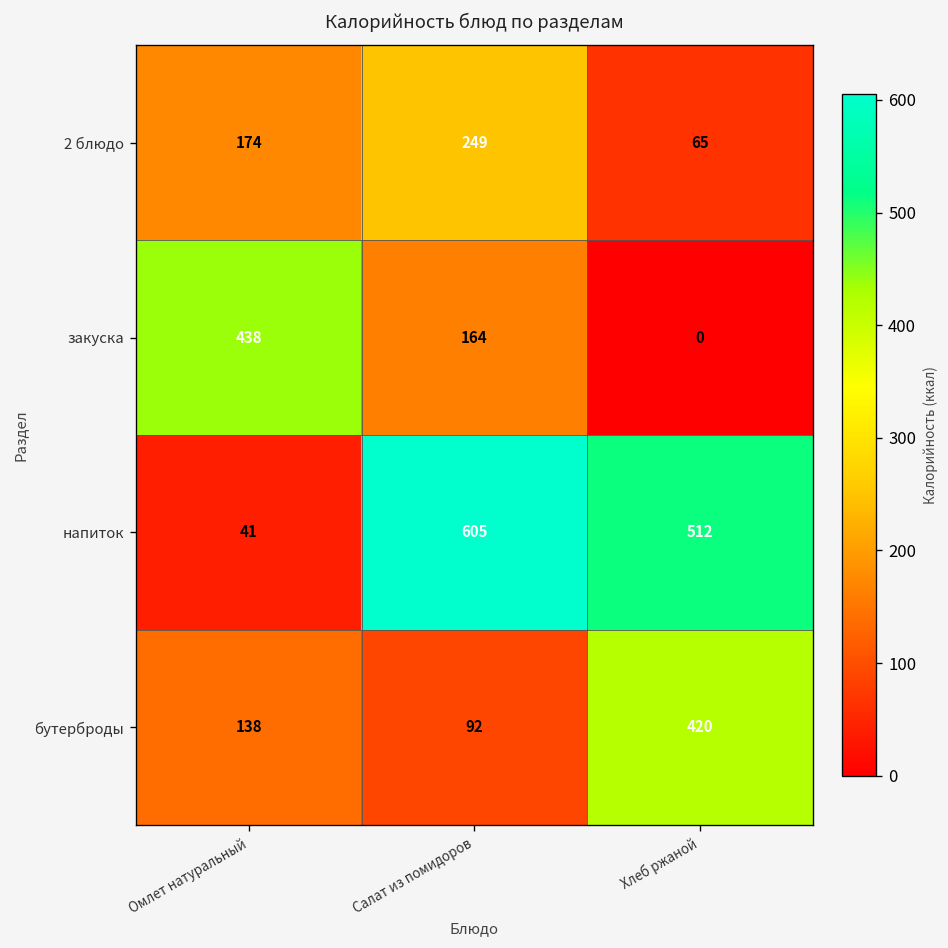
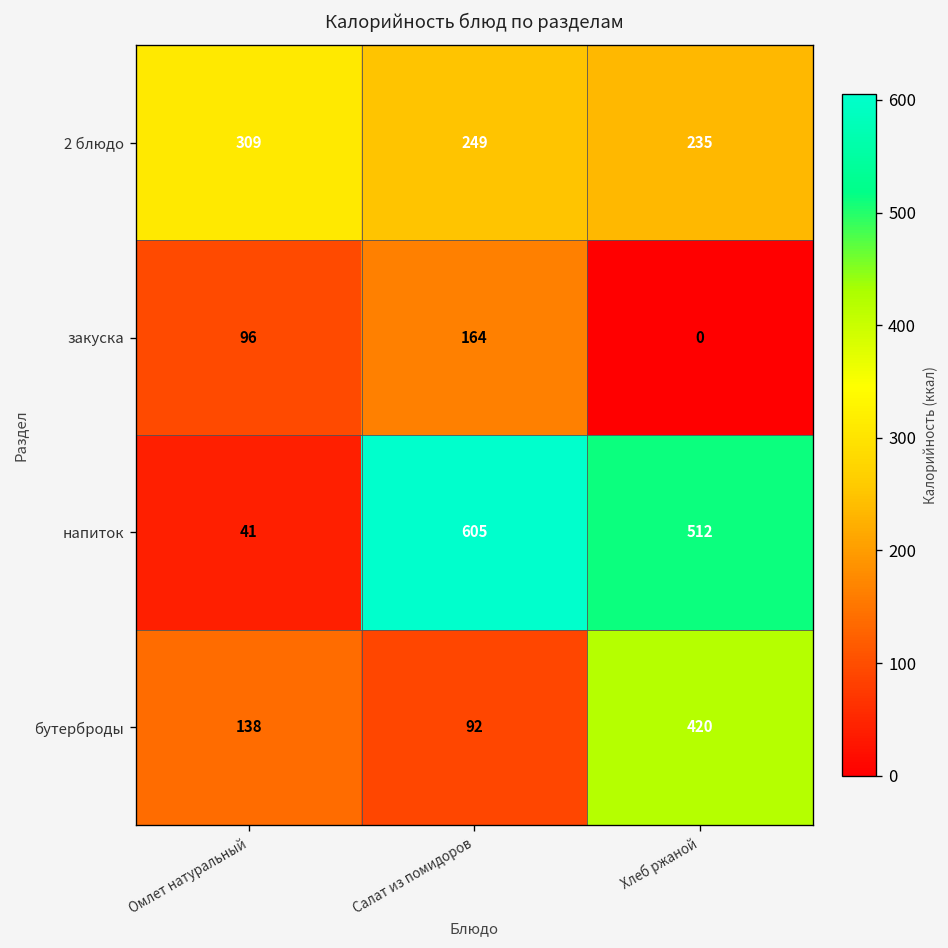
2 блюдо, Омлет натуральный: 174 -> 309
2 блюдо, Хлеб ржаной: 65 -> 235
закуска, Омлет натуральный: 438 -> 96
